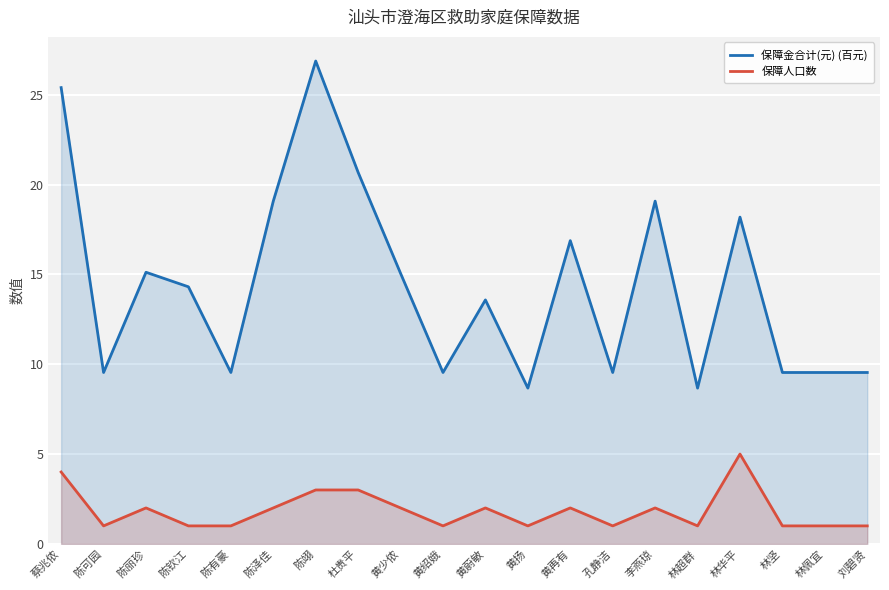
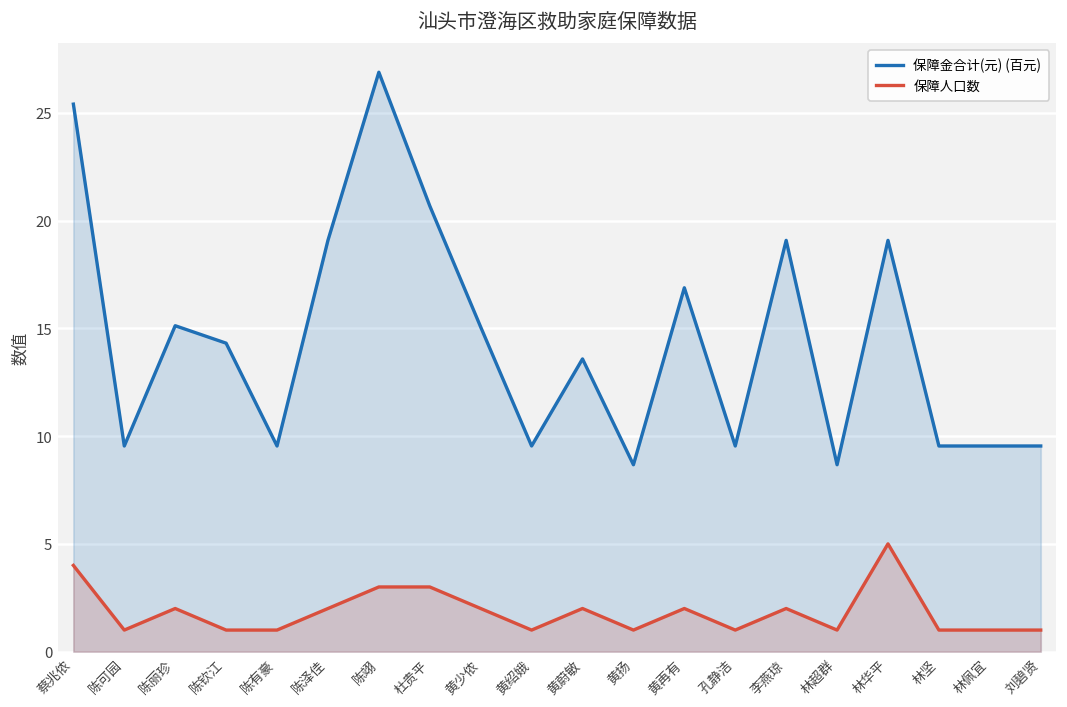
保障金合计(元) (百元), 林华平: 18.2 -> 19.1
